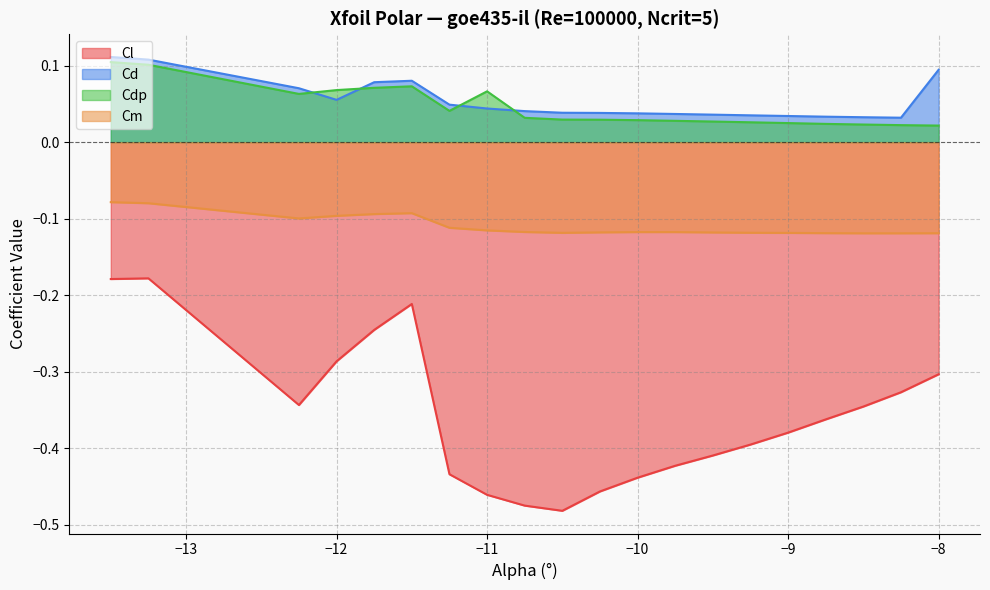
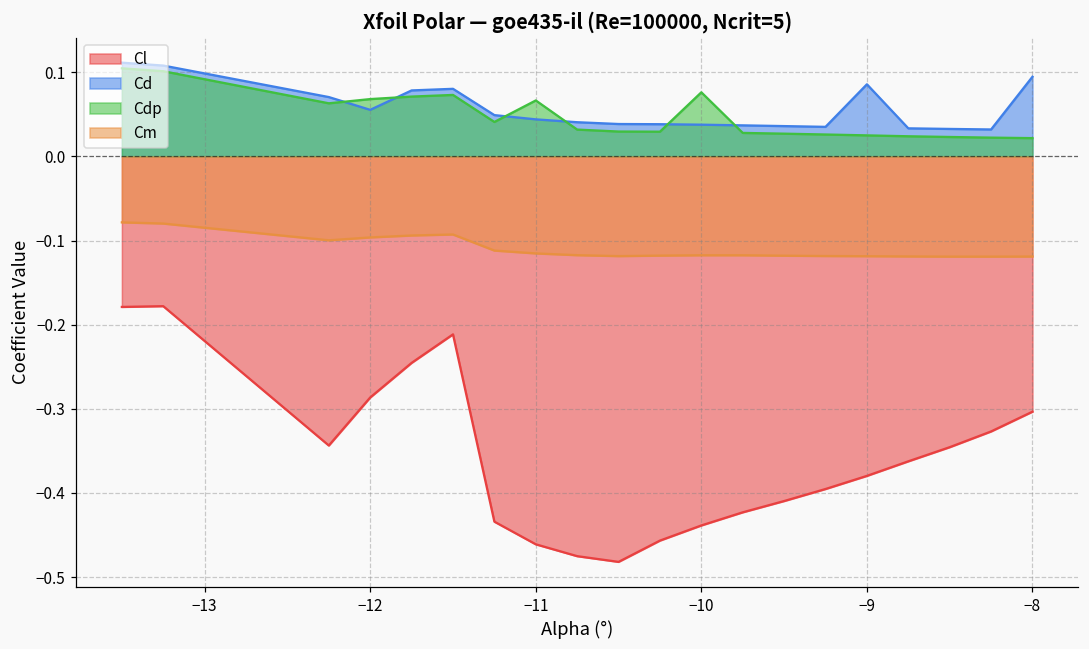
Cdp, −10: 0.03 -> 0.08
Cd, −9: 0.03 -> 0.09
